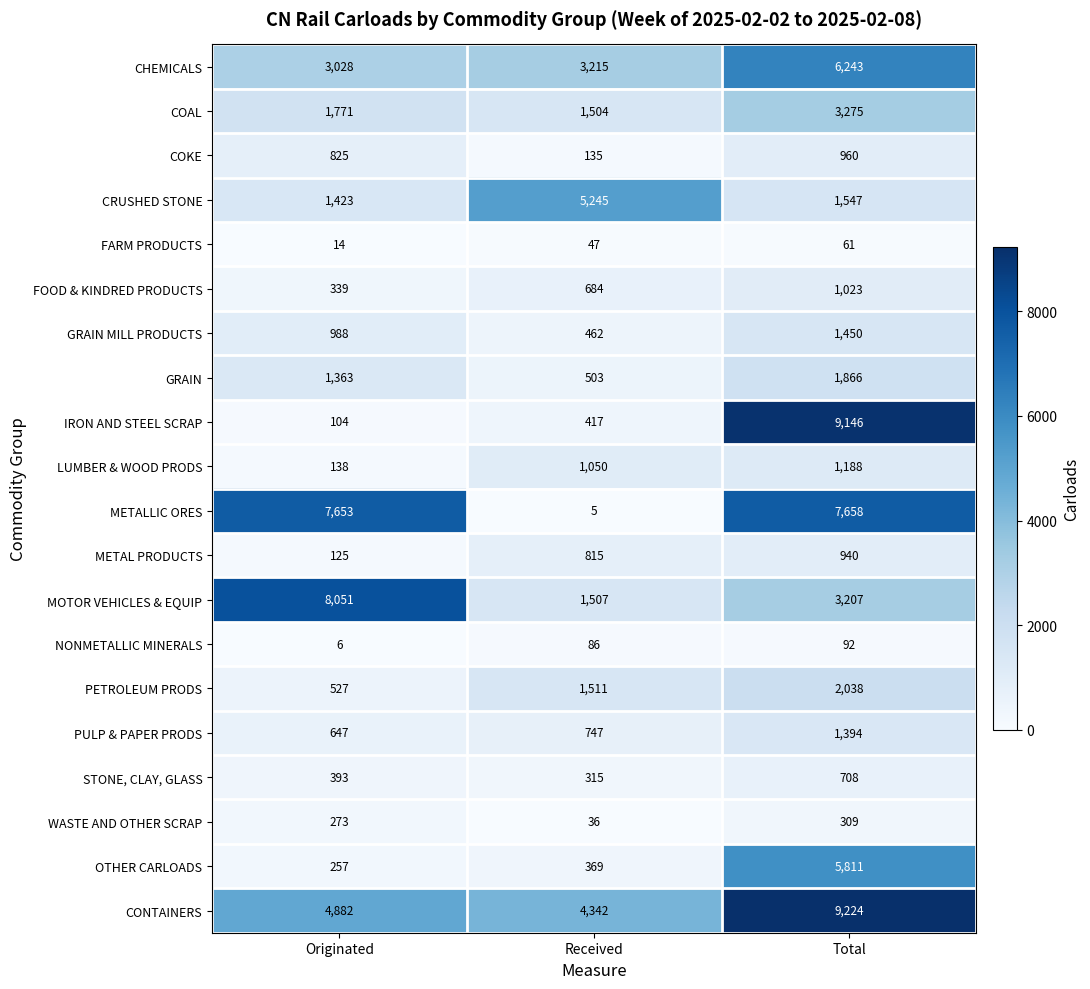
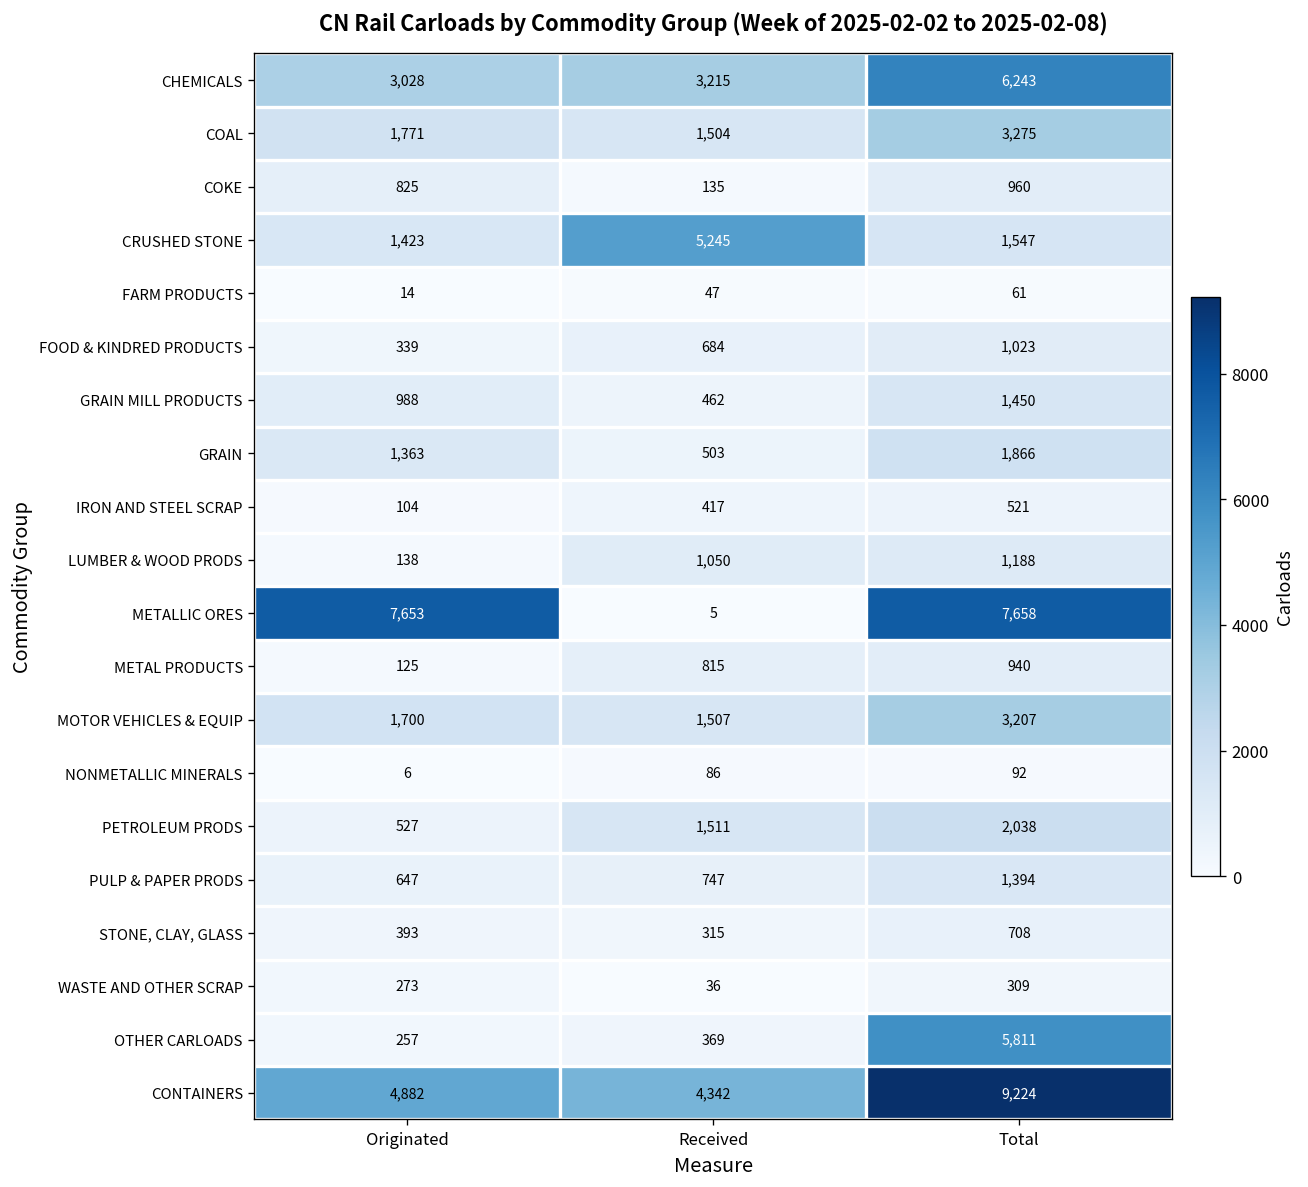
IRON AND STEEL SCRAP, Total: 9,146 -> 521
MOTOR VEHICLES & EQUIP, Originated: 8,051 -> 1,700
